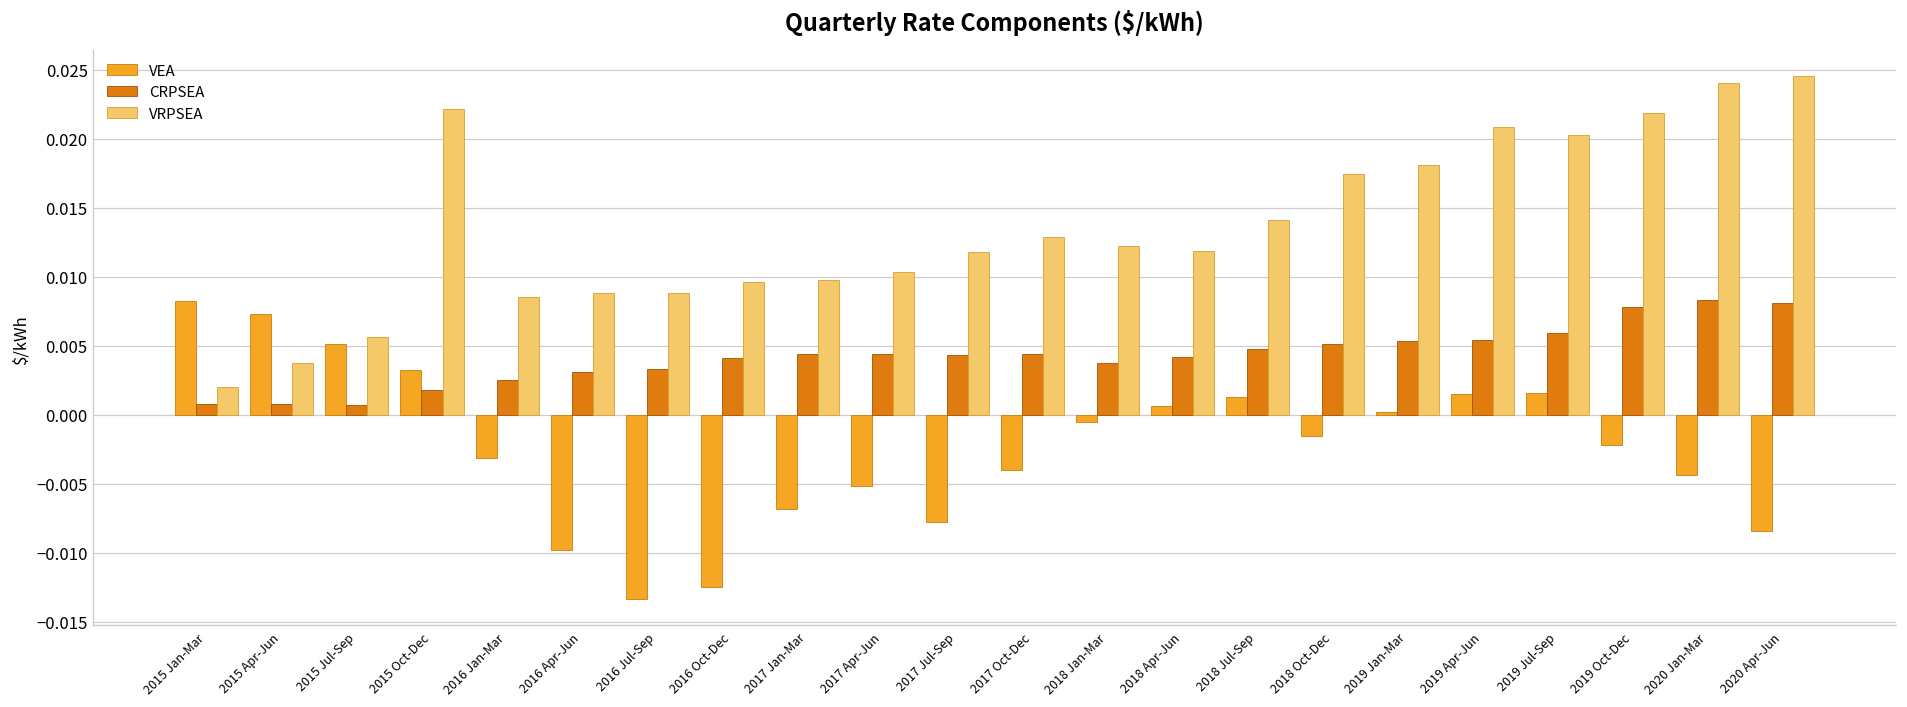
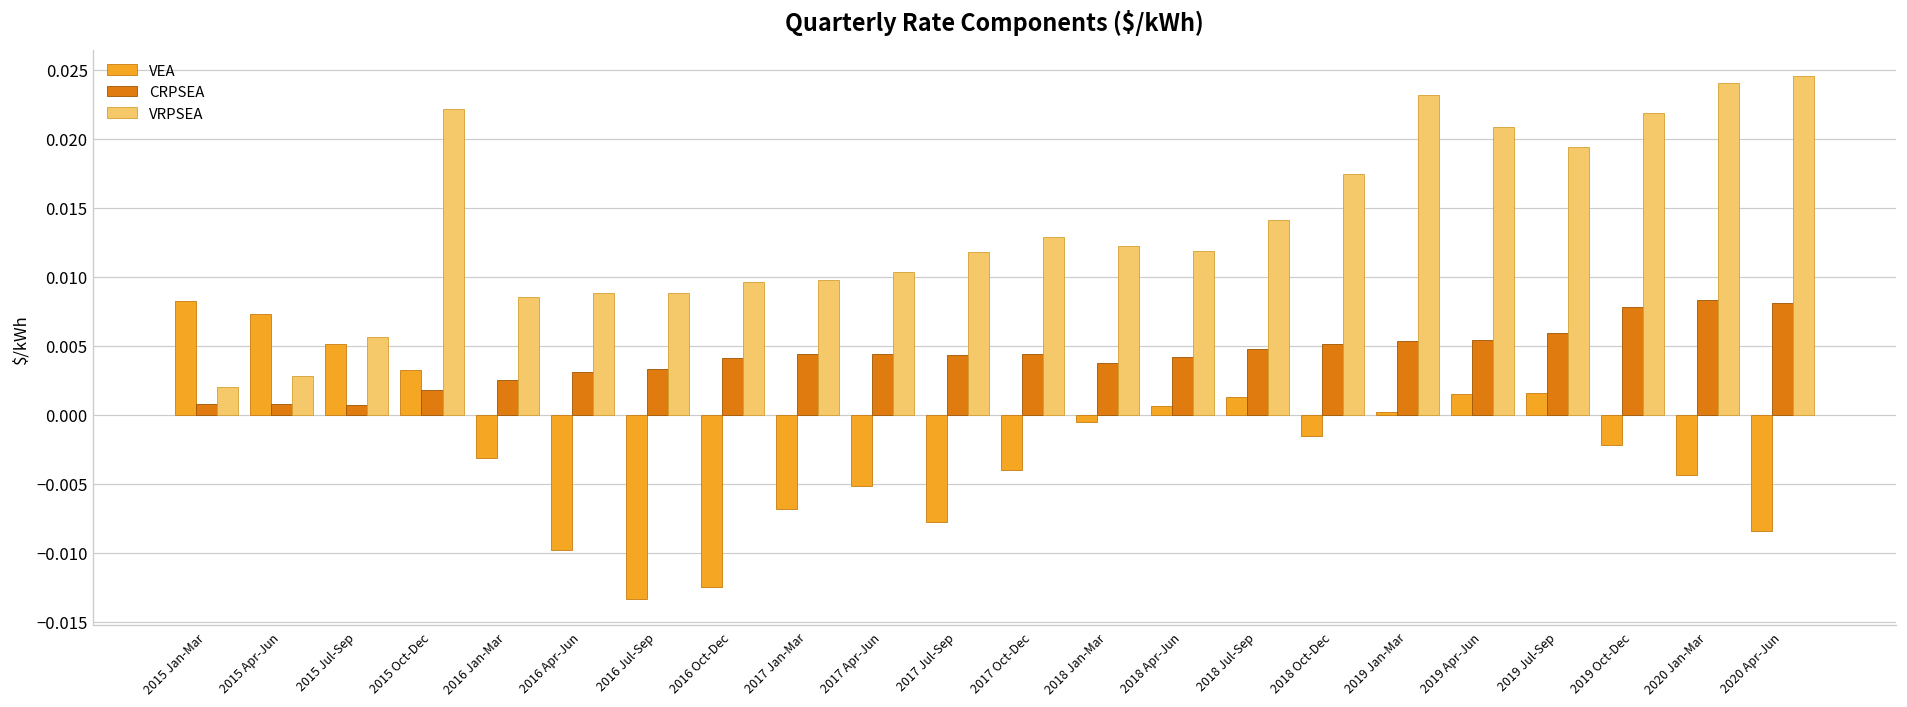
VRPSEA, 2015 Apr-Jun: 0.0038 -> 0.0028
VRPSEA, 2019 Jan-Mar: 0.0181 -> 0.0232
VRPSEA, 2019 Jul-Sep: 0.0203 -> 0.0194
